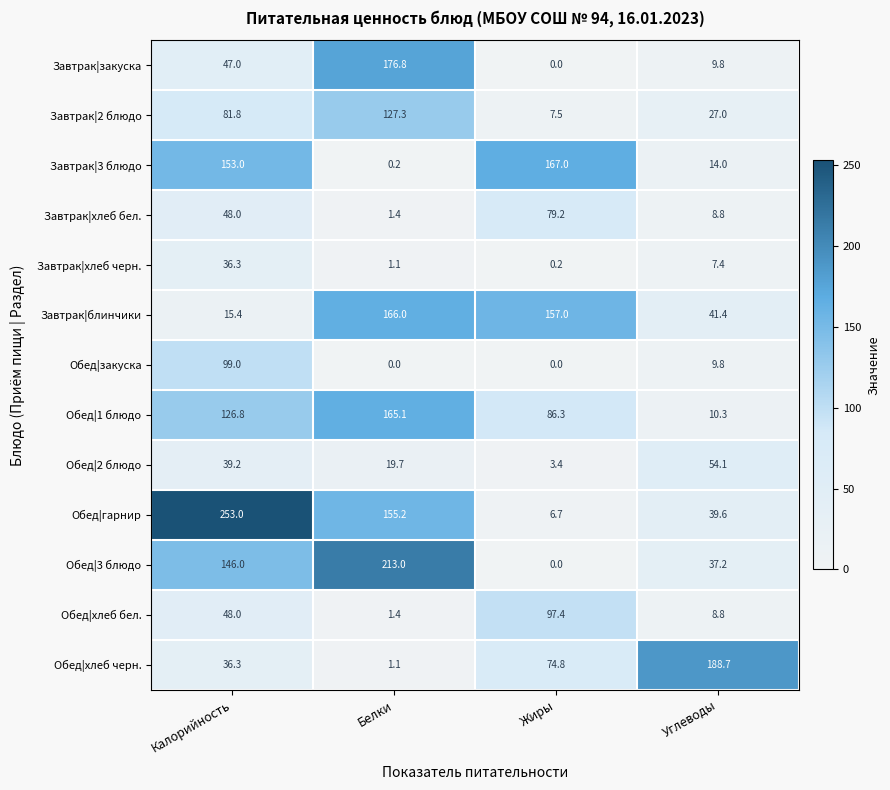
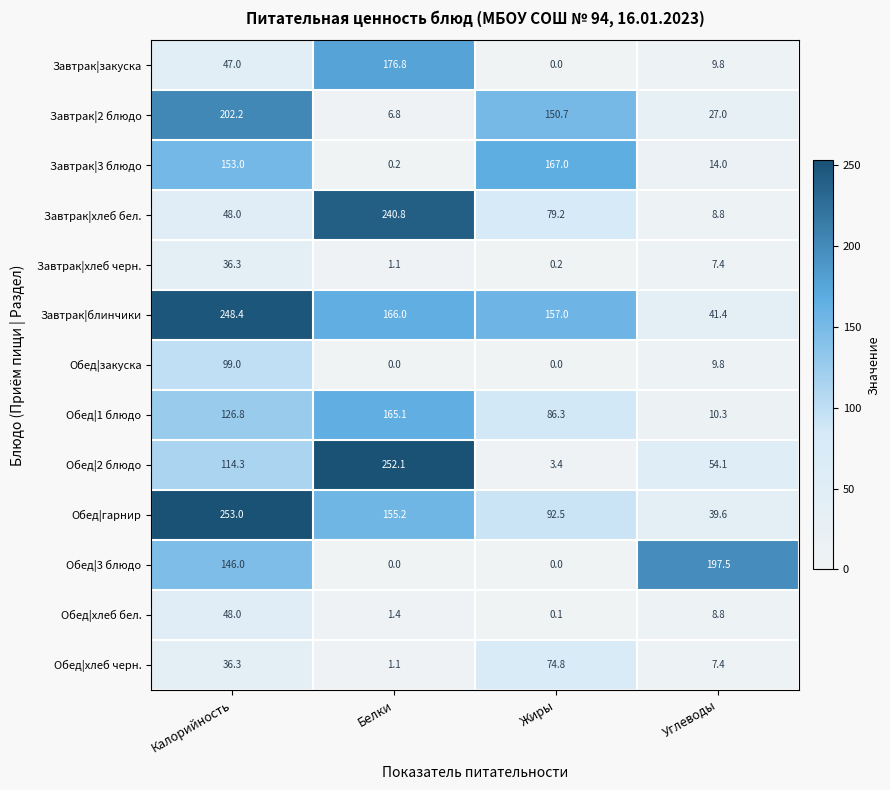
Завтрак|2 блюдо, Калорийность: 81.8 -> 202.2
Завтрак|2 блюдо, Белки: 127.3 -> 6.8
Завтрак|2 блюдо, Жиры: 7.5 -> 150.7
Завтрак|хлеб бел., Белки: 1.4 -> 240.8
Завтрак|блинчики, Калорийность: 15.4 -> 248.4
Обед|2 блюдо, Калорийность: 39.2 -> 114.3
Обед|2 блюдо, Белки: 19.7 -> 252.1
Обед|гарнир, Жиры: 6.7 -> 92.5
Обед|3 блюдо, Белки: 213.0 -> 0.0
Обед|3 блюдо, Углеводы: 37.2 -> 197.5
Обед|хлеб бел., Жиры: 97.4 -> 0.1
Обед|хлеб черн., Углеводы: 188.7 -> 7.4
